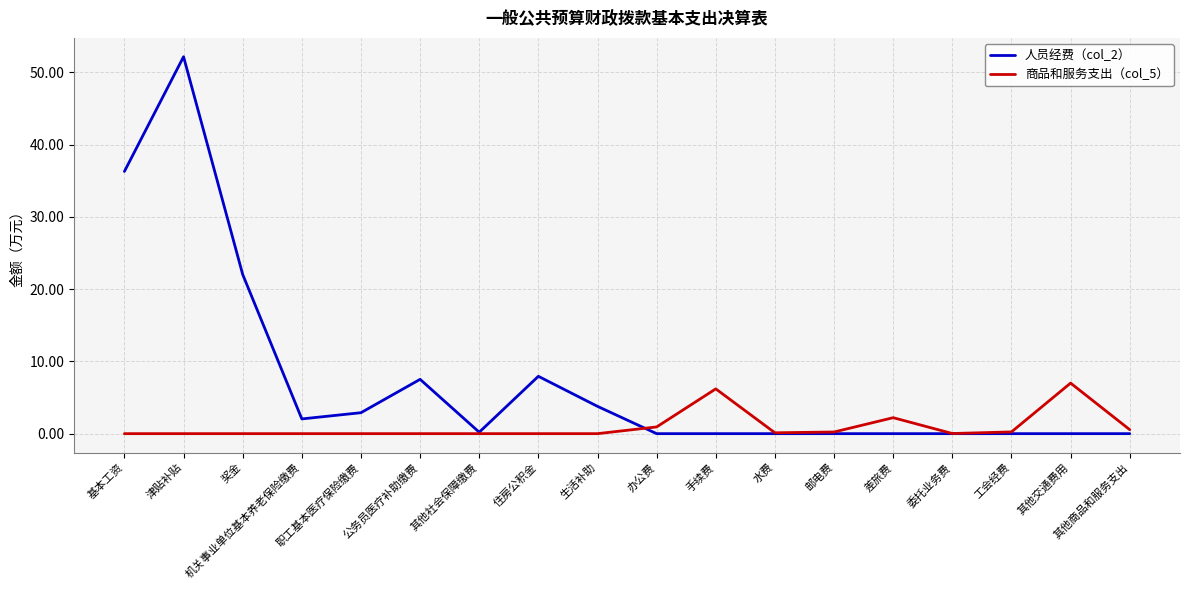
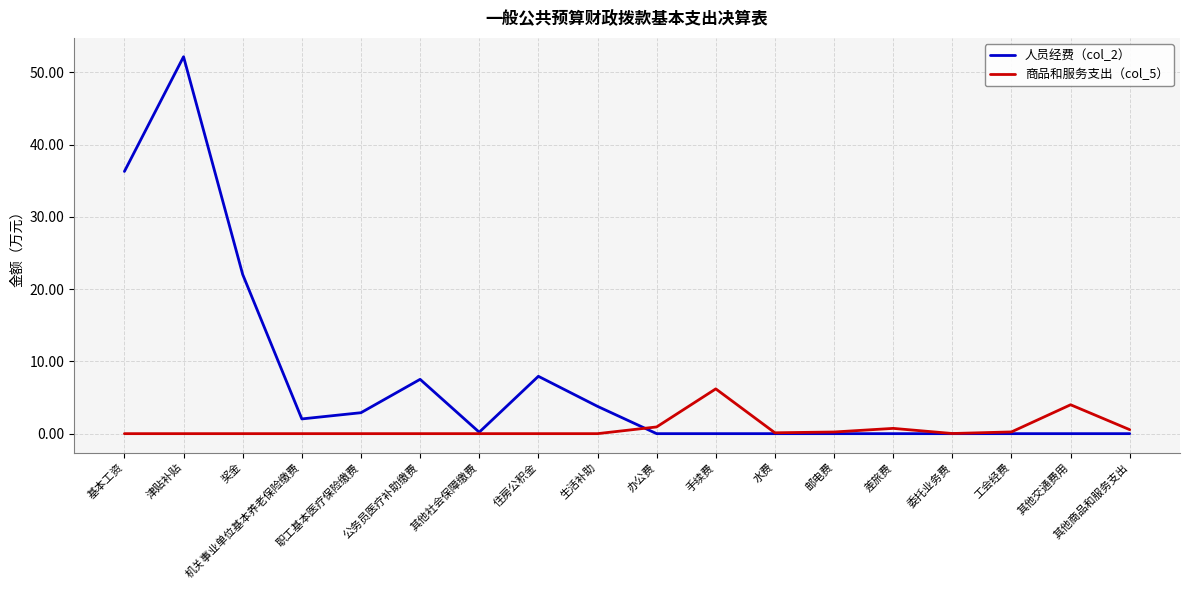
商品和服务支出（col_5）, 差旅费: 2 -> 1
商品和服务支出（col_5）, 其他交通费用: 7 -> 4
